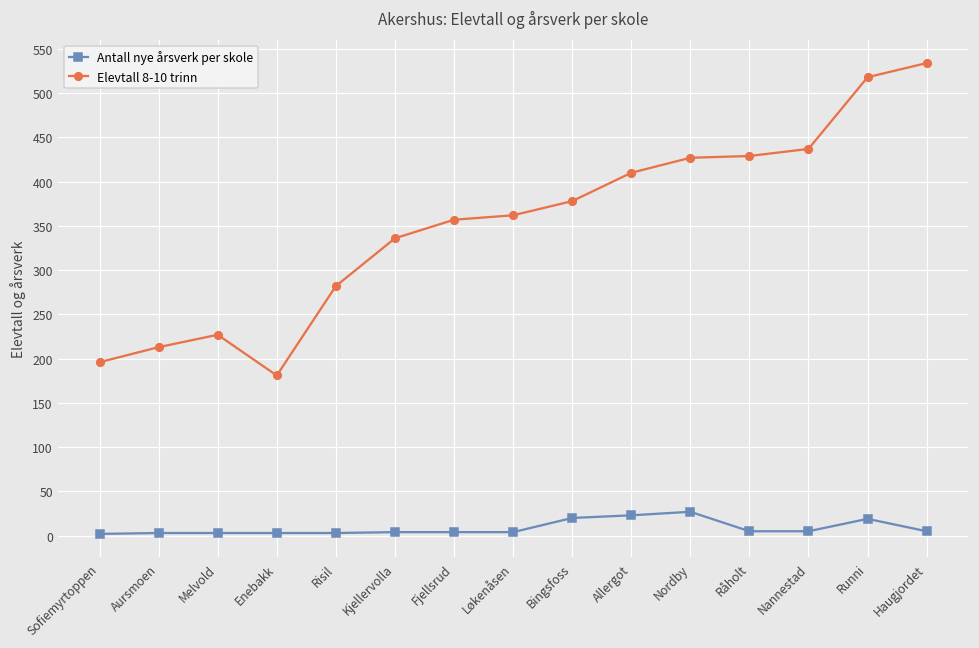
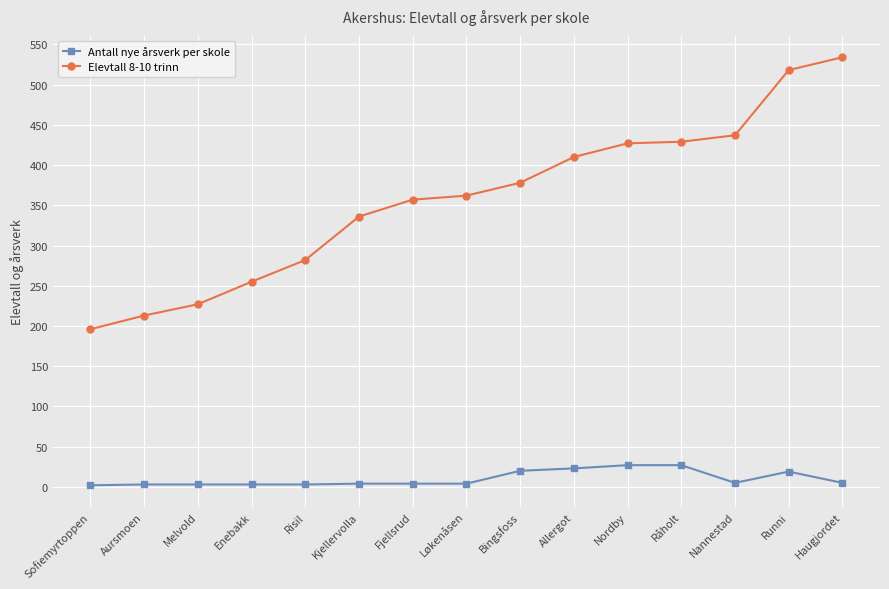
Elevtall 8-10 trinn, Enebakk: 180 -> 260
Antall nye årsverk per skole, Råholt: 10 -> 30
